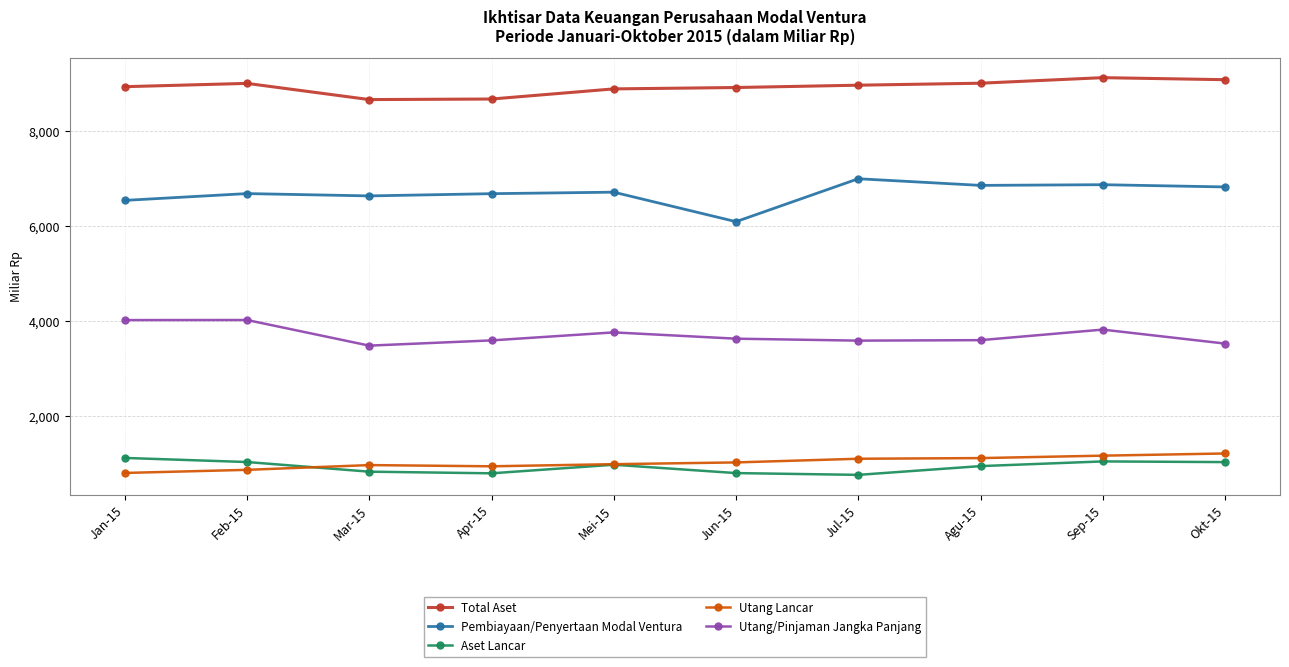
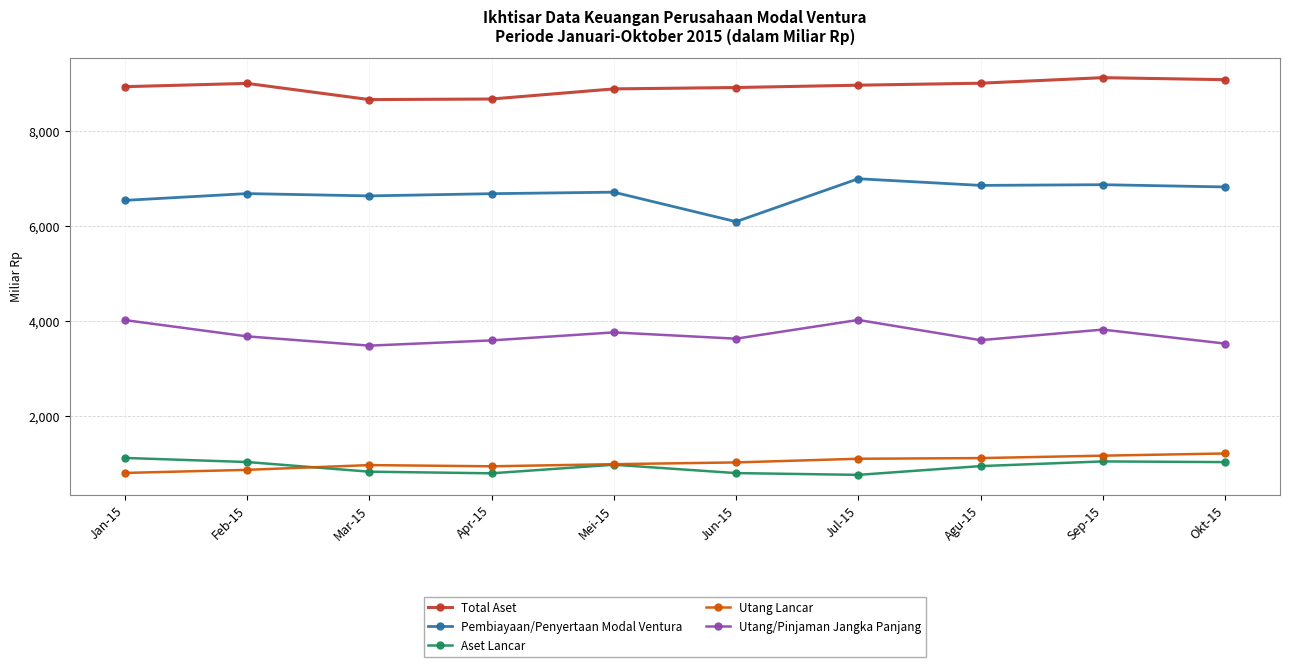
Utang/Pinjaman Jangka Panjang, Feb-15: 4,000 -> 3,700
Utang/Pinjaman Jangka Panjang, Jul-15: 3,600 -> 4,000
